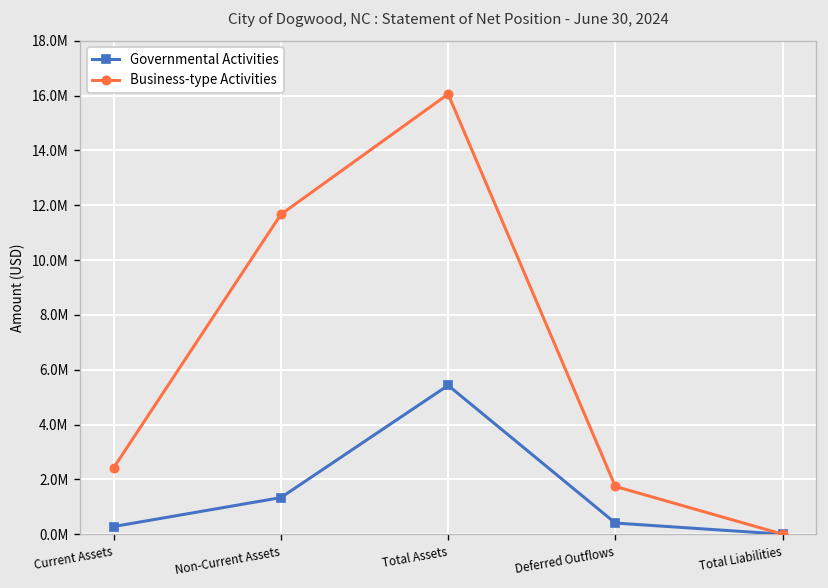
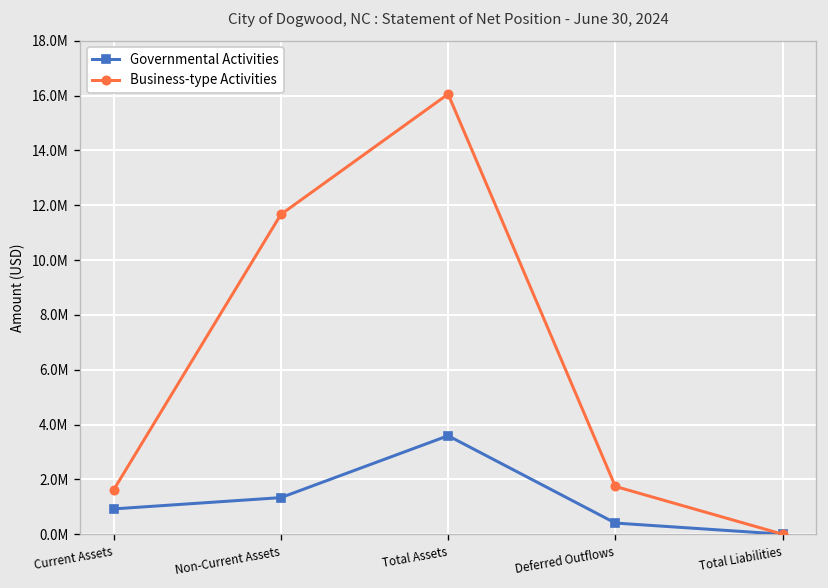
Governmental Activities, Current Assets: 300000 -> 900000
Business-type Activities, Current Assets: 2400000 -> 1600000
Governmental Activities, Total Assets: 5400000 -> 3600000
